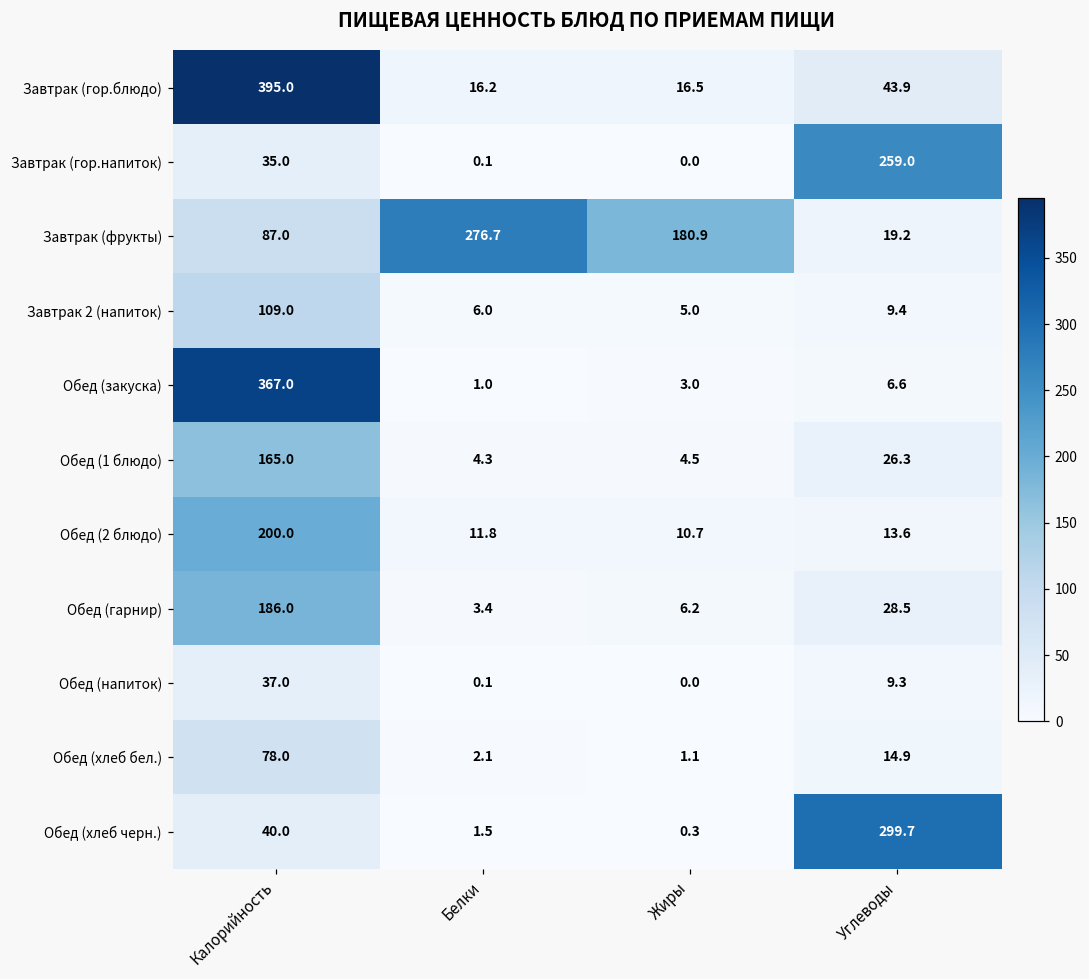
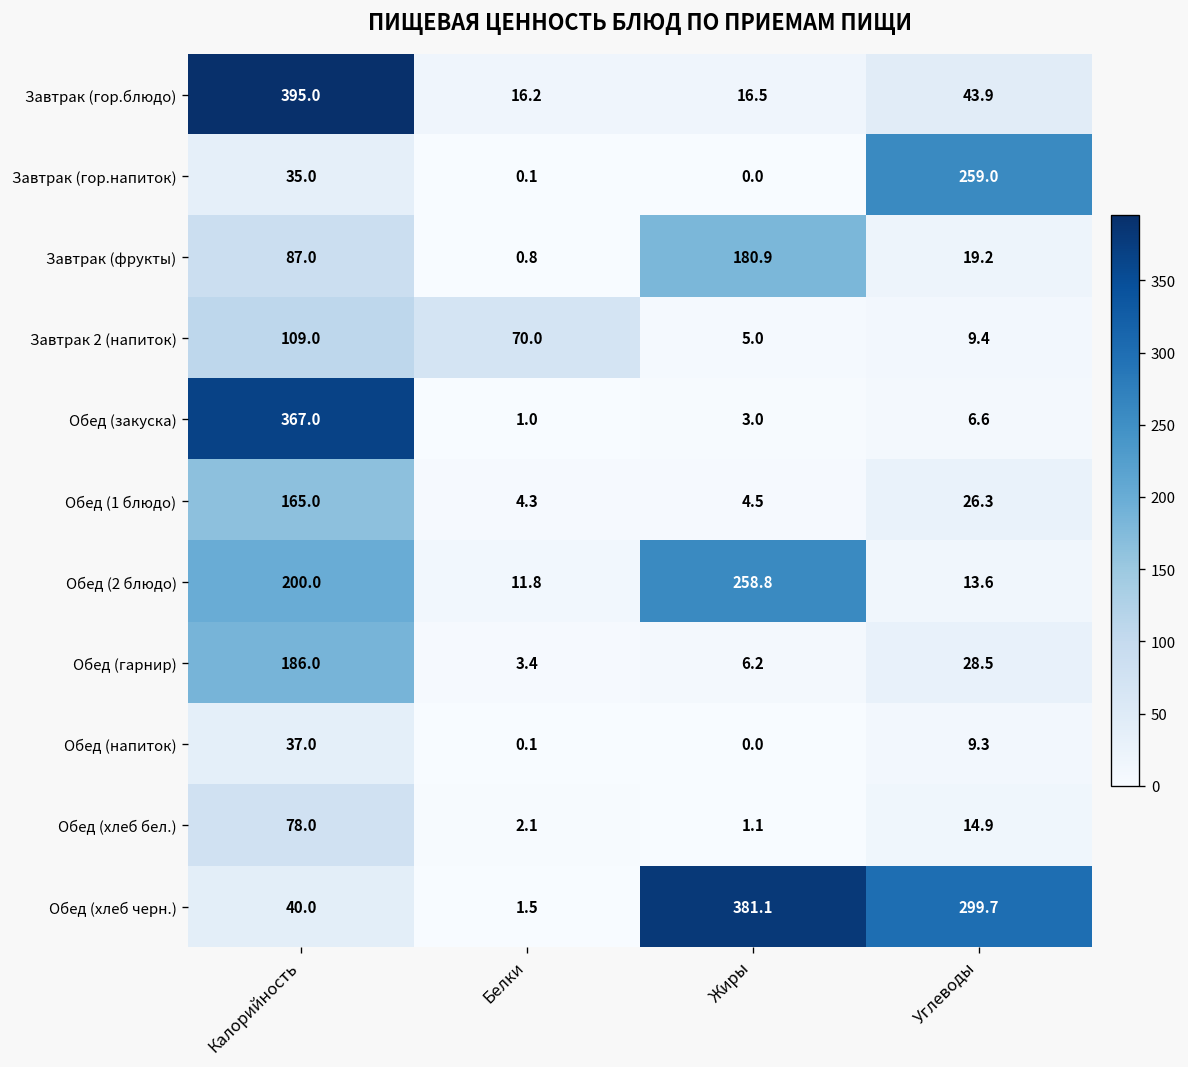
Завтрак (фрукты), Белки: 276.7 -> 0.8
Завтрак 2 (напиток), Белки: 6.0 -> 70.0
Обед (2 блюдо), Жиры: 10.7 -> 258.8
Обед (хлеб черн.), Жиры: 0.3 -> 381.1
